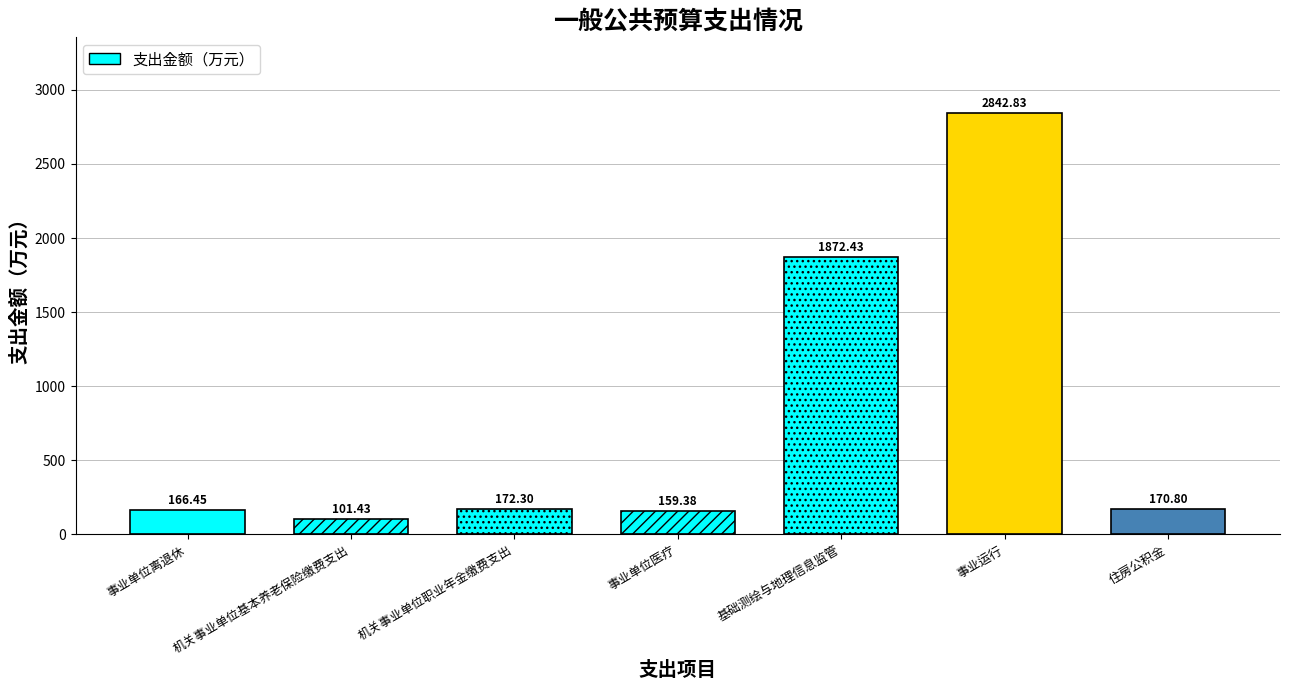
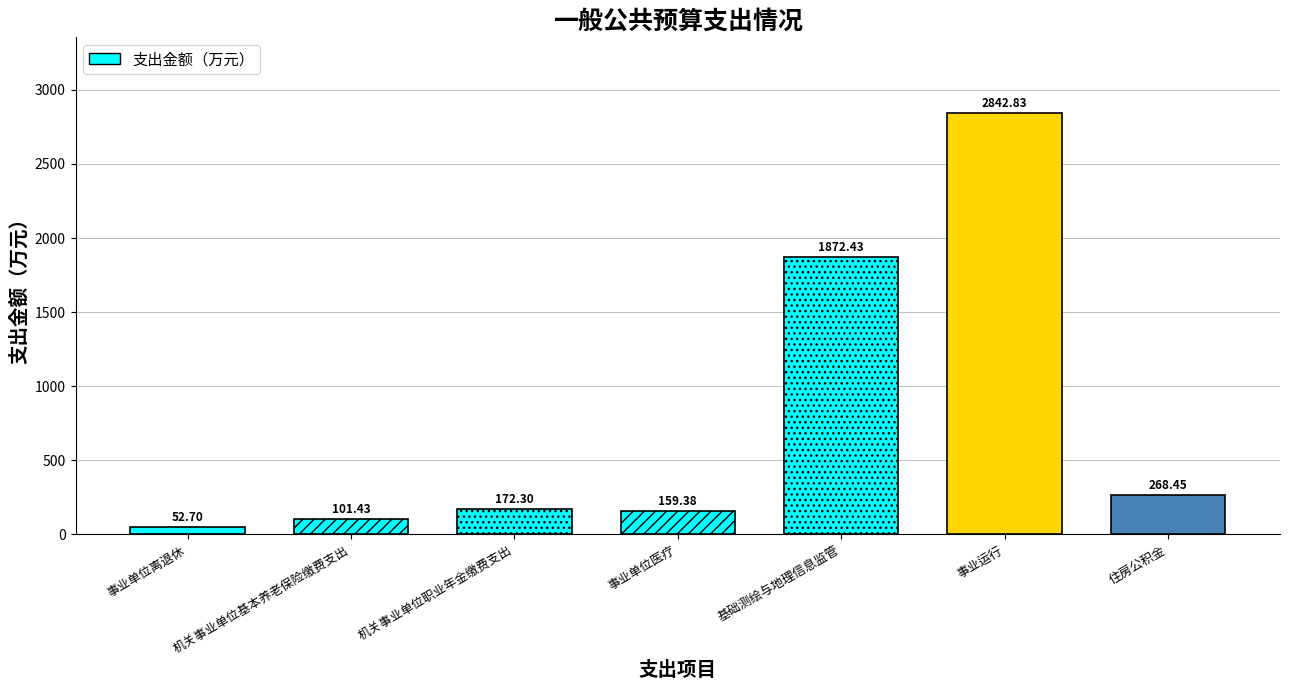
事业单位离退休: 166.45 -> 52.70
住房公积金: 170.80 -> 268.45
